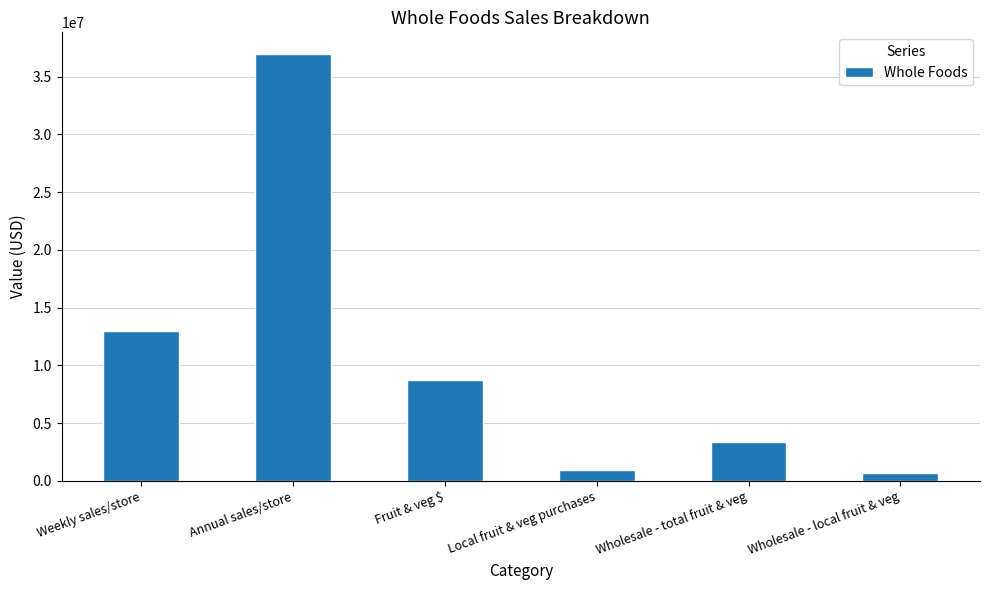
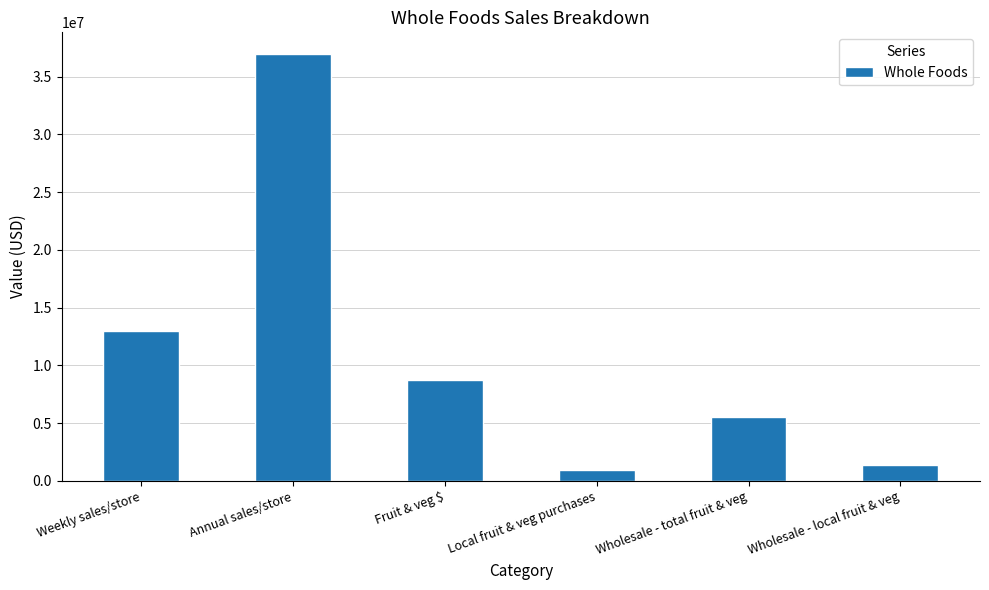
Wholesale - total fruit & veg: 3400000 -> 5600000
Wholesale - local fruit & veg: 700000 -> 1400000
